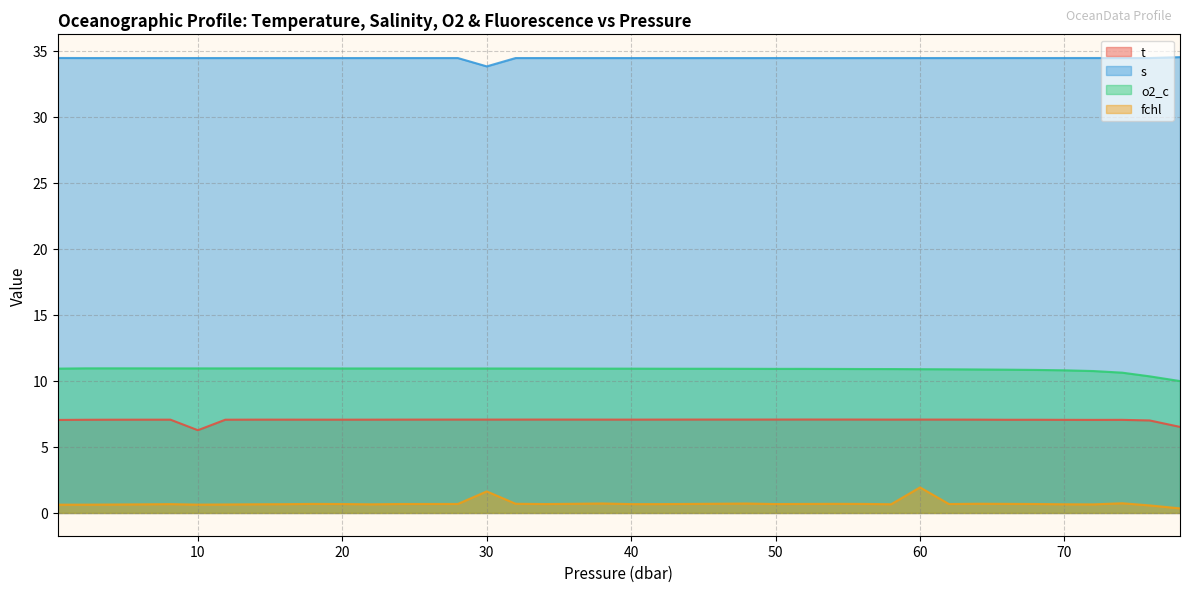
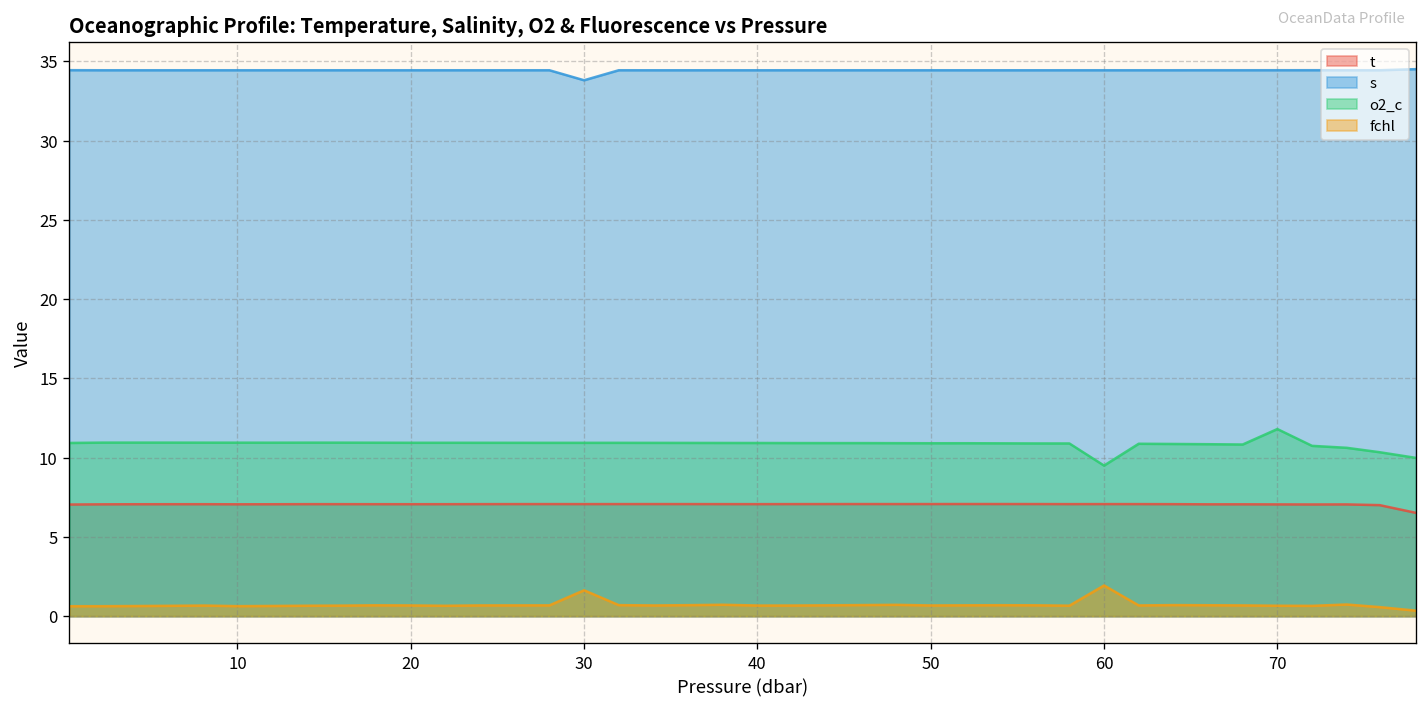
t, 10: 6.3 -> 7.1
o2_c, 60: 10.9 -> 9.5
o2_c, 70: 10.8 -> 11.8
